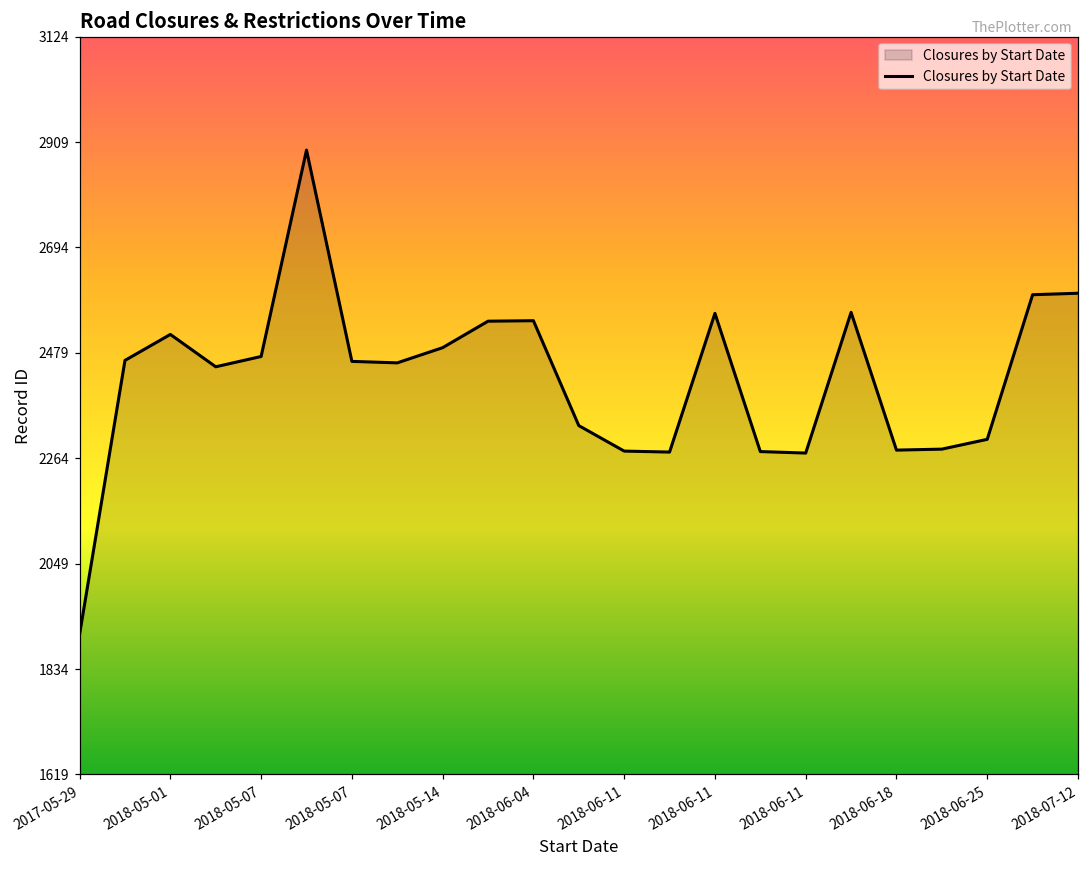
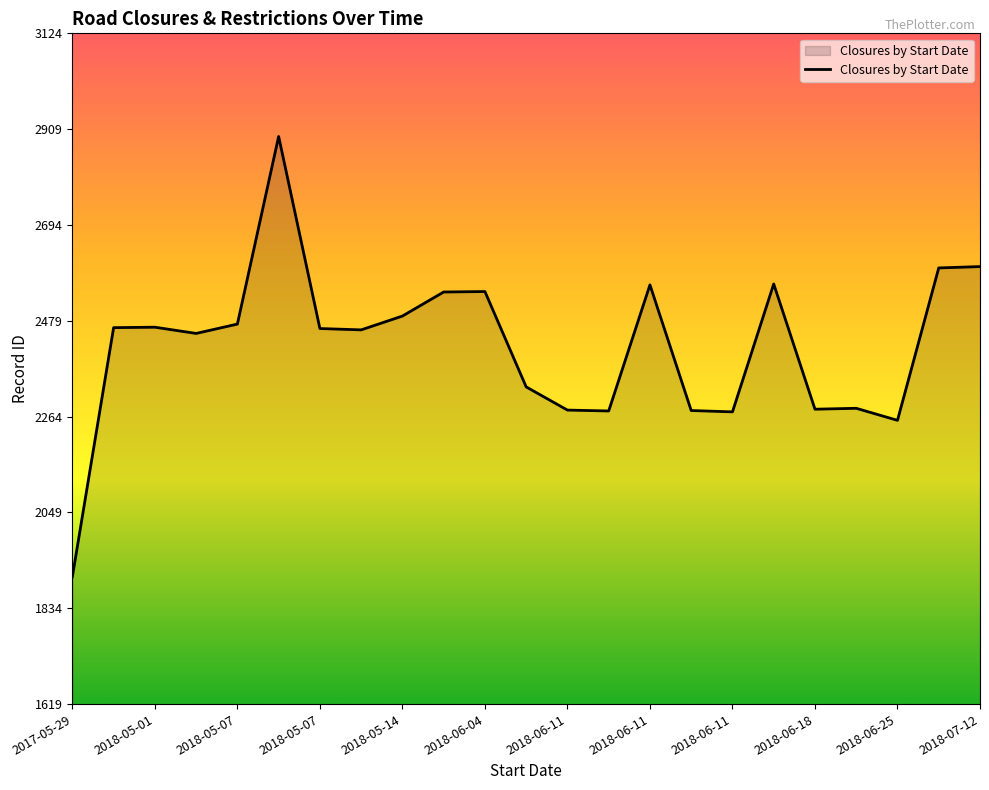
2018-05-01: 2520 -> 2470
2018-06-25: 2300 -> 2260
